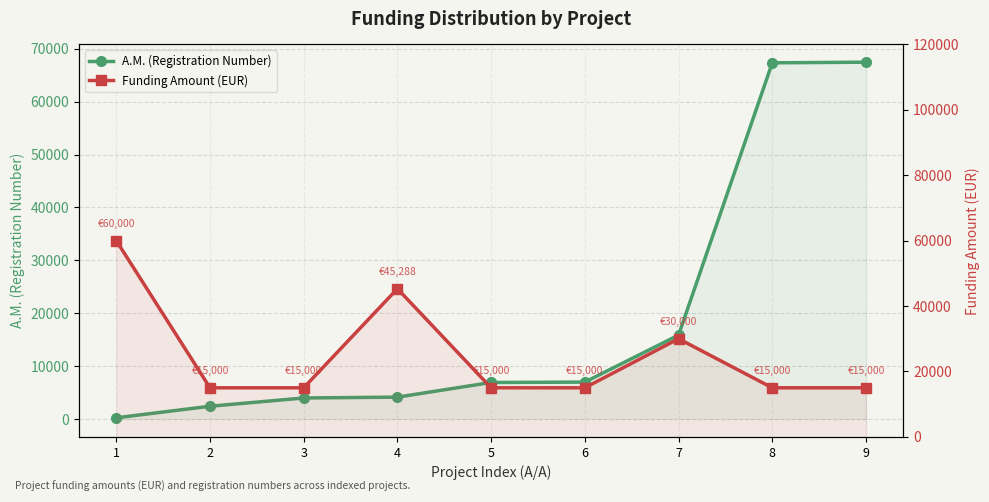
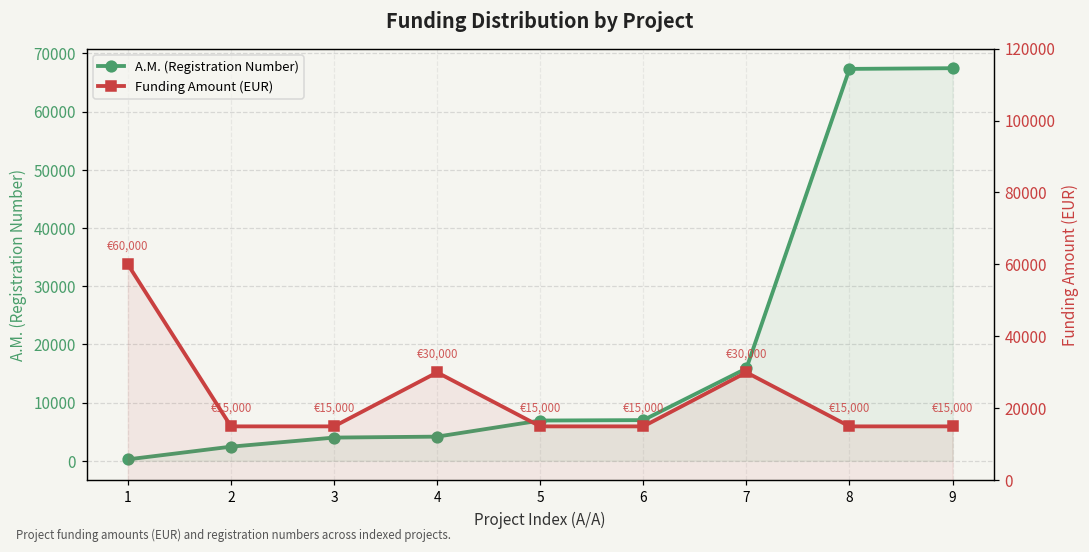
Funding Amount (EUR), 4: €45,288 -> €30,000
